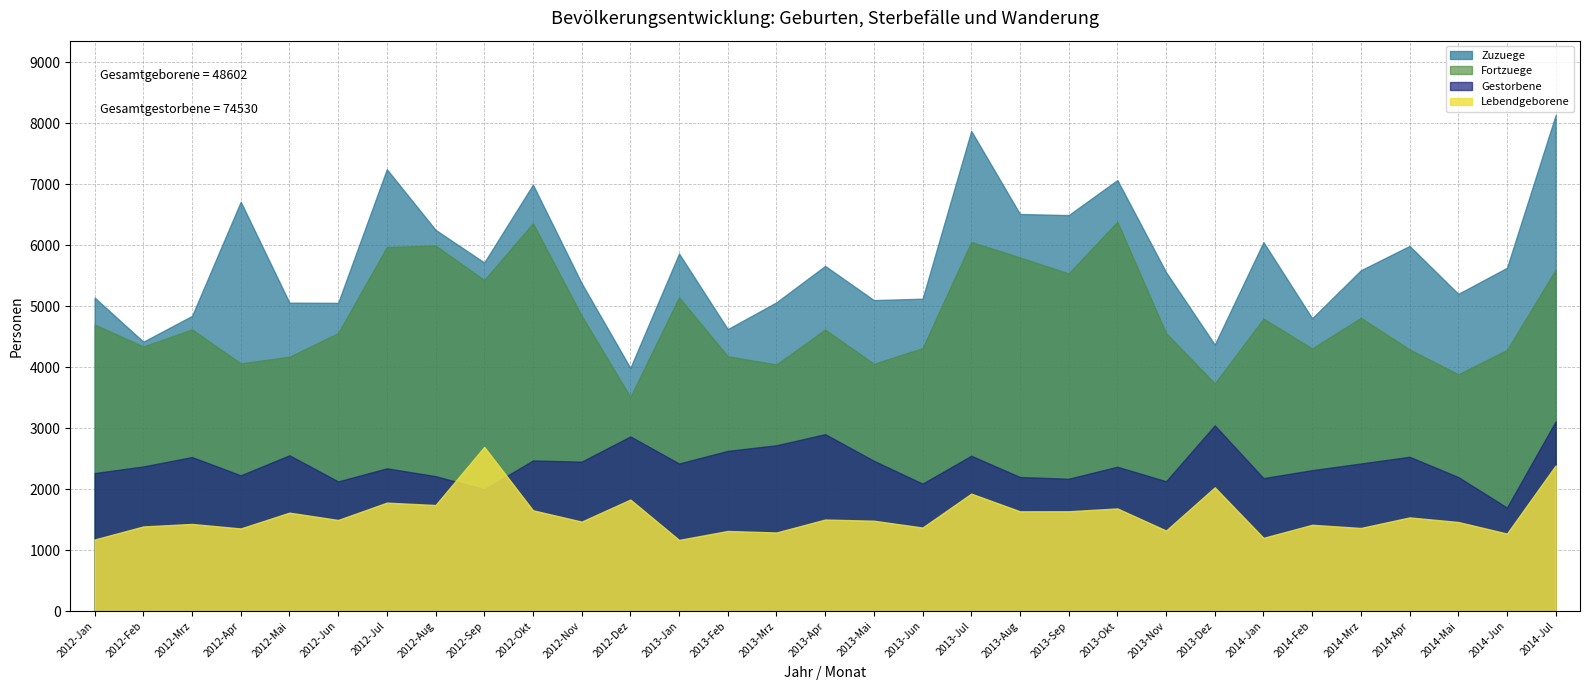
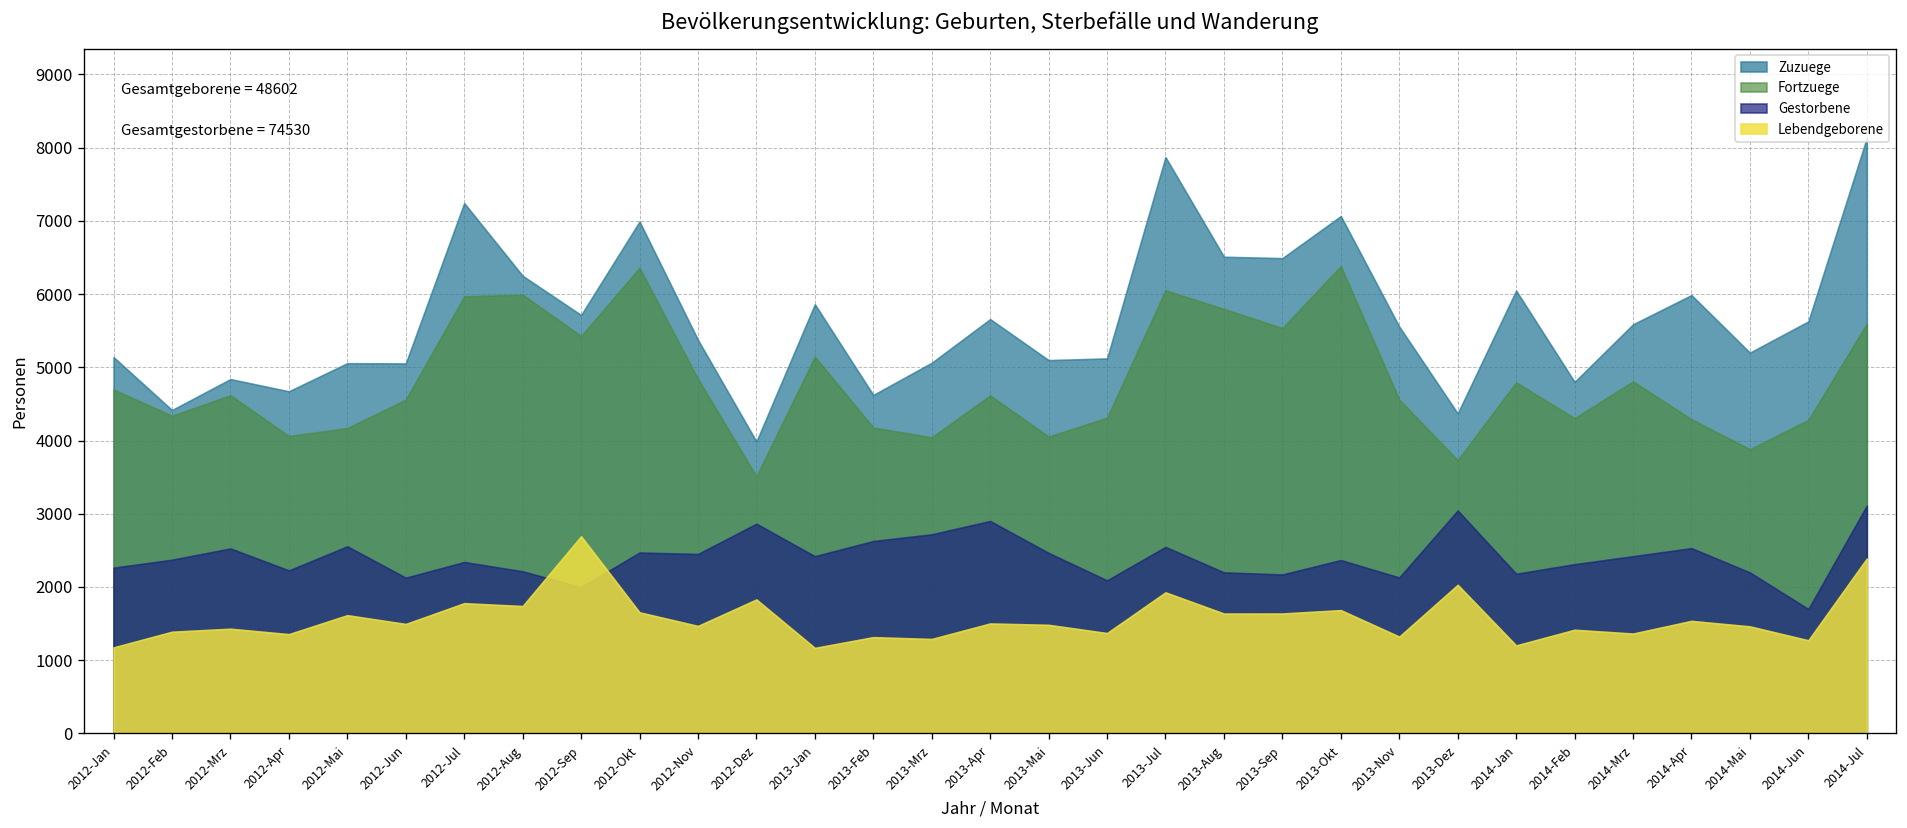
Zuzuege, 2012-Apr: 6700 -> 4700
